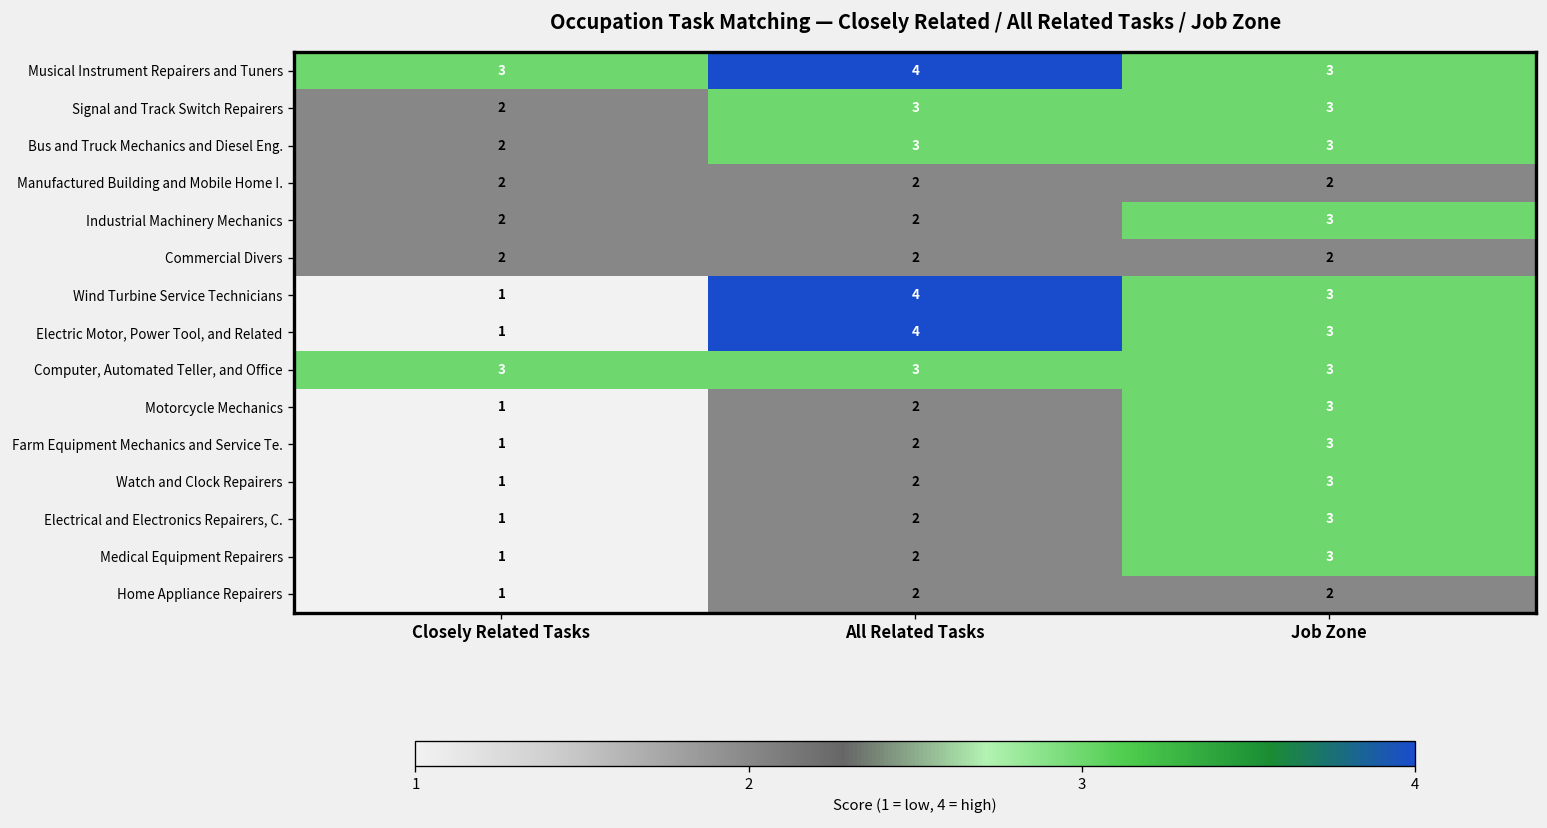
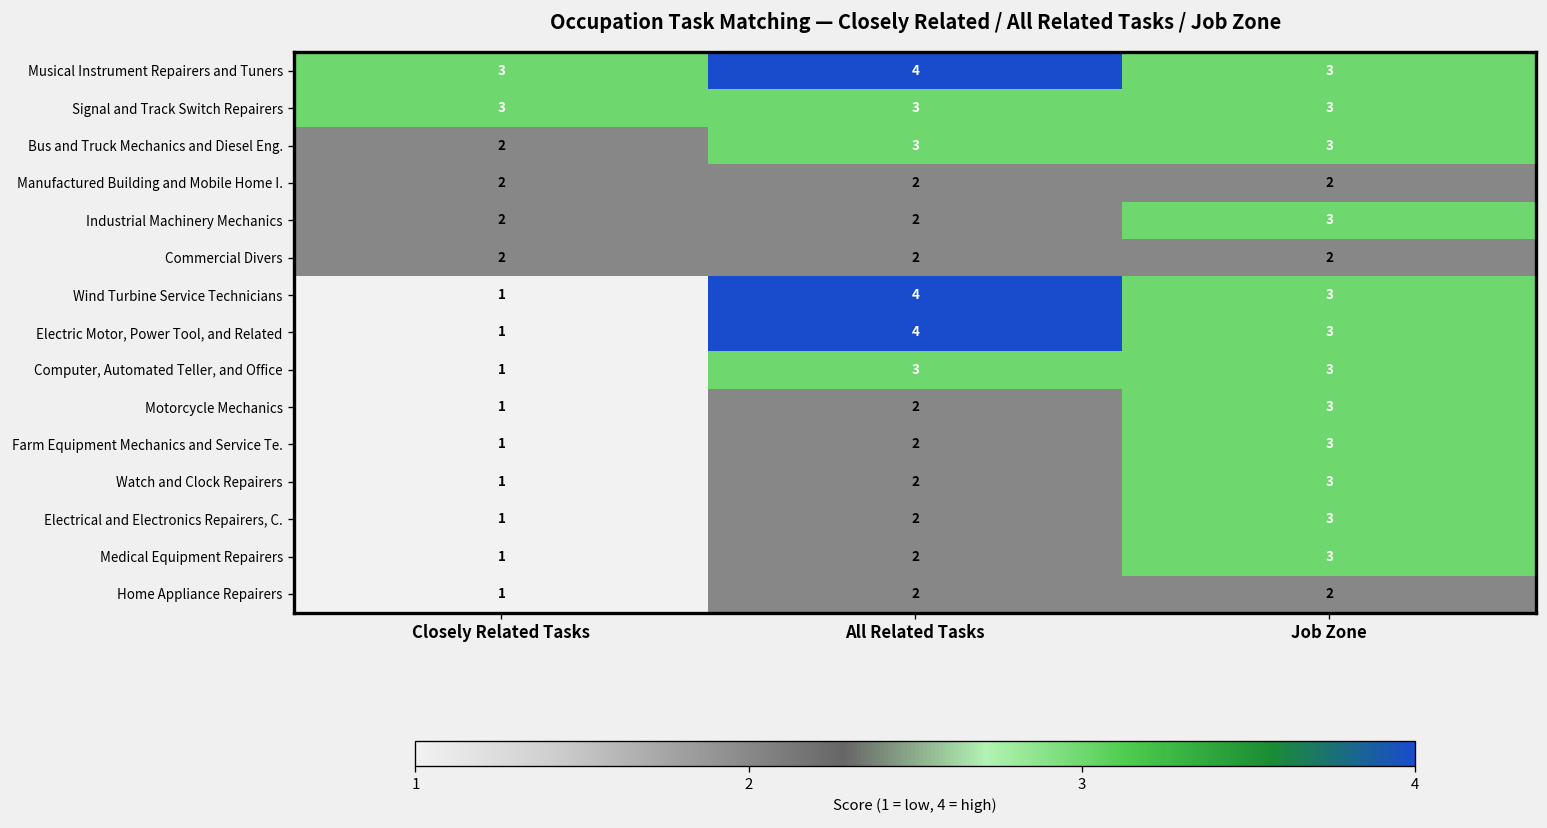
Signal and Track Switch Repairers, Closely Related Tasks: 2 -> 3
Computer, Automated Teller, and Office, Closely Related Tasks: 3 -> 1
